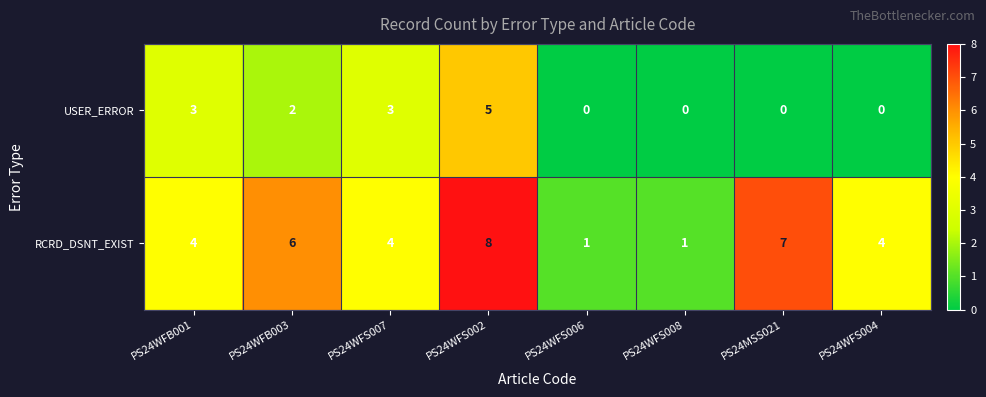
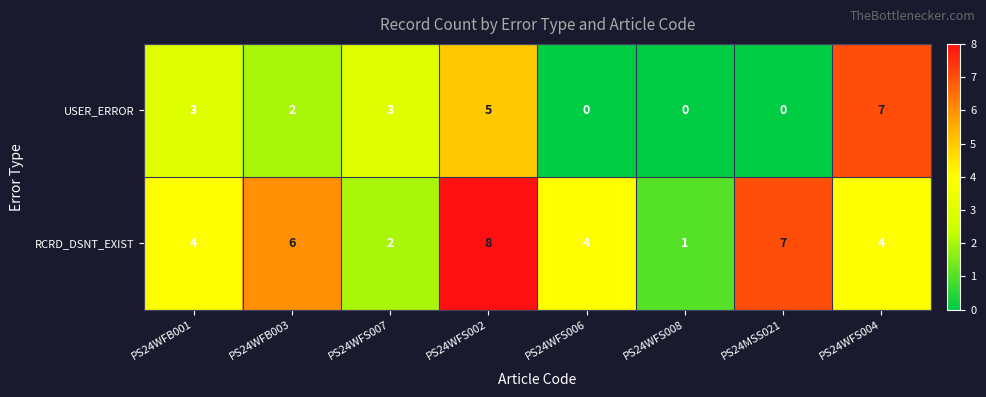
USER_ERROR, PS24WFS004: 0 -> 7
RCRD_DSNT_EXIST, PS24WFS007: 4 -> 2
RCRD_DSNT_EXIST, PS24WFS006: 1 -> 4
